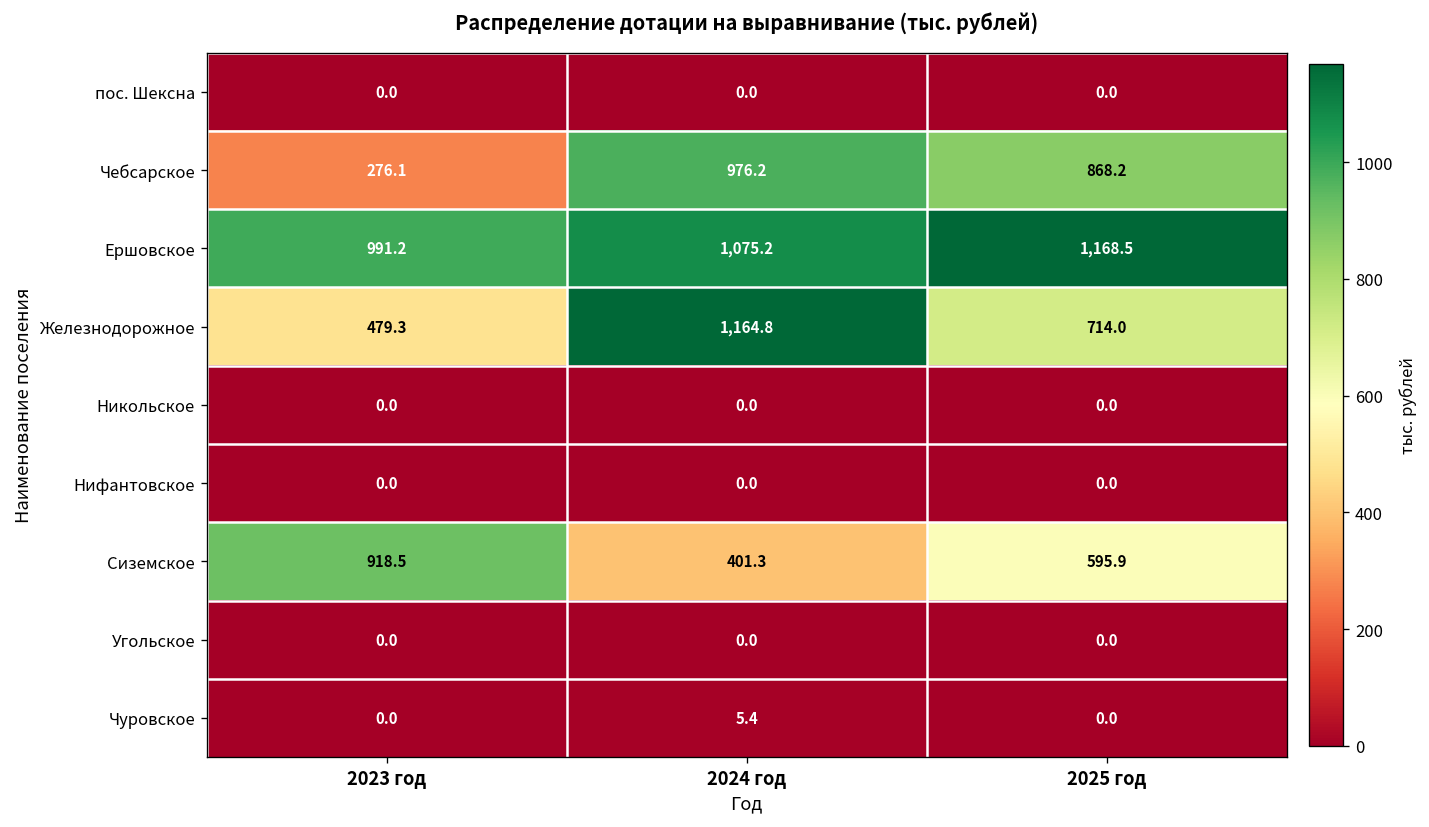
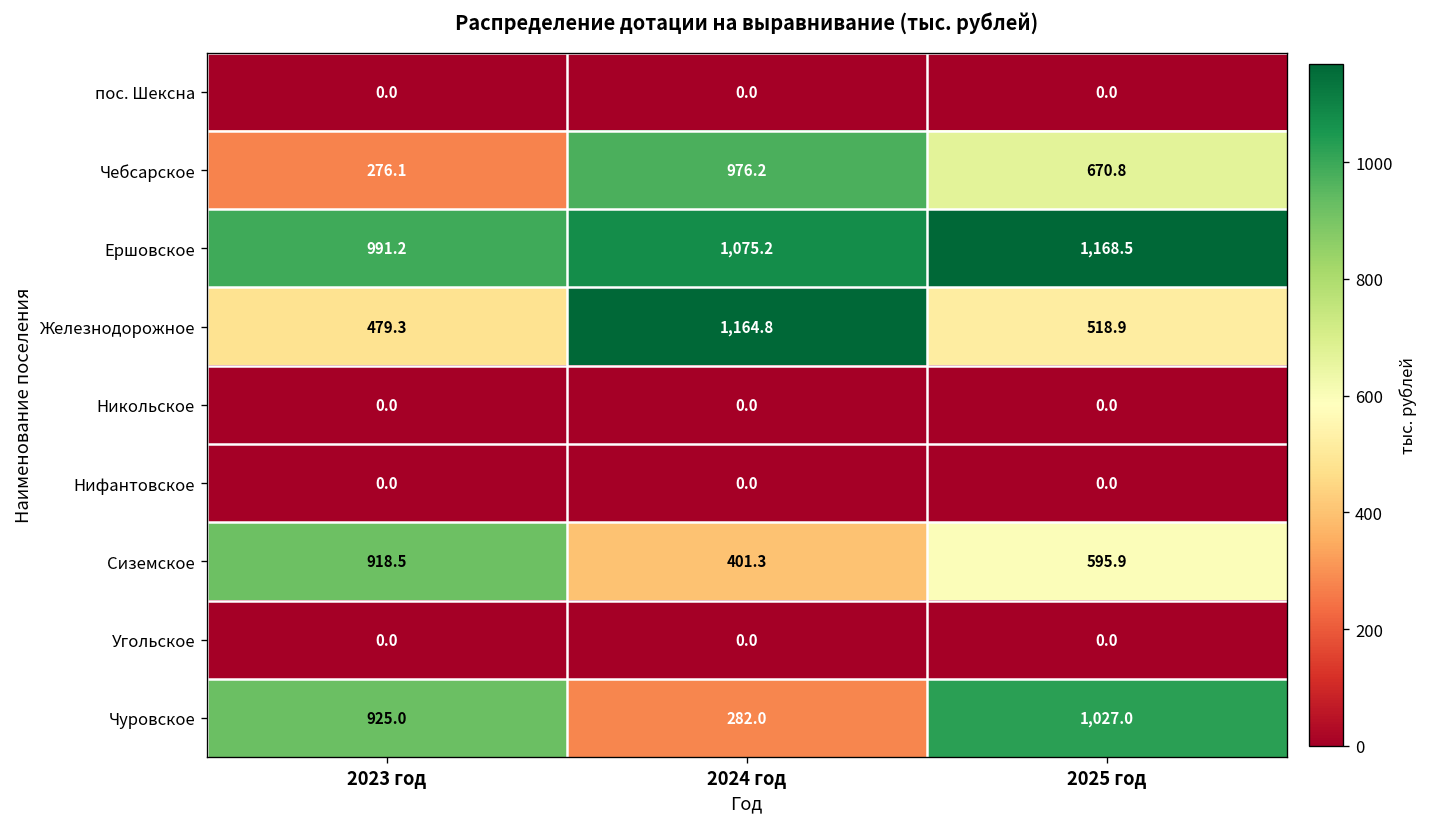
Чебсарское, 2025 год: 868.2 -> 670.8
Железнодорожное, 2025 год: 714.0 -> 518.9
Чуровское, 2023 год: 0.0 -> 925.0
Чуровское, 2024 год: 5.4 -> 282.0
Чуровское, 2025 год: 0.0 -> 1,027.0
